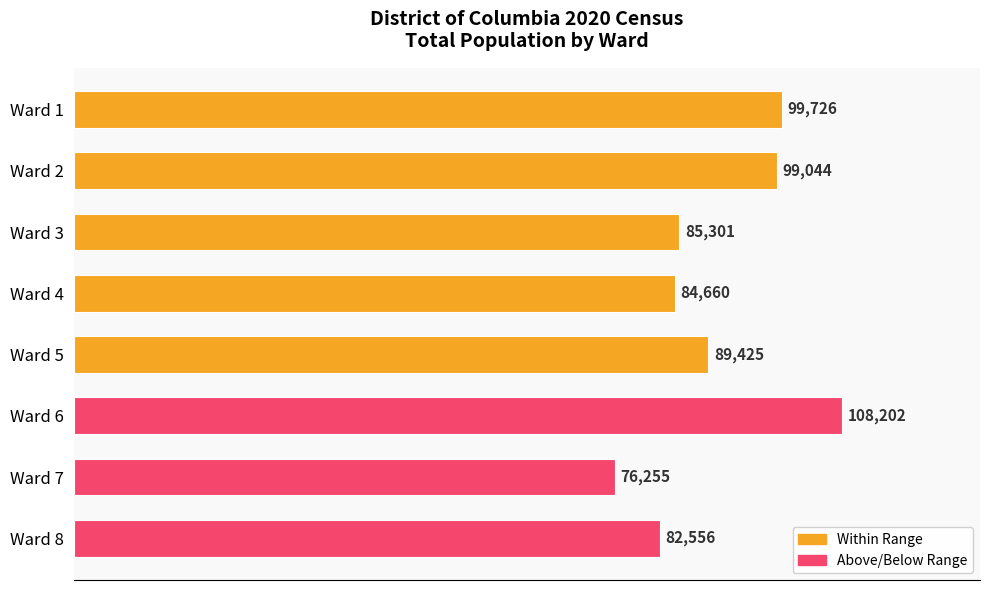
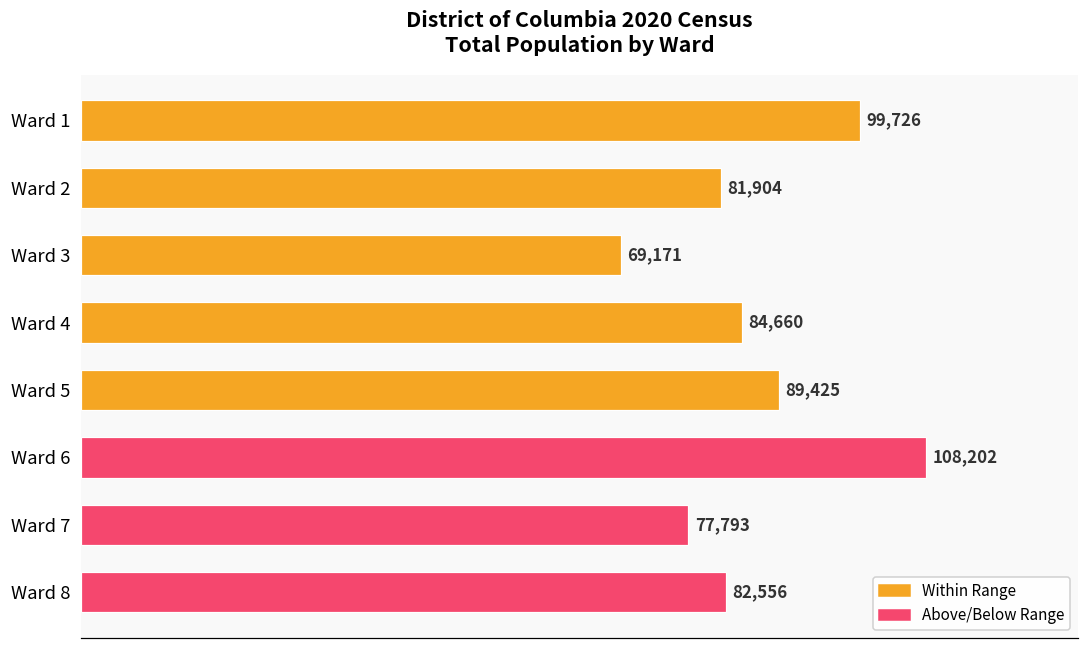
Ward 2: 99,044 -> 81,904
Ward 3: 85,301 -> 69,171
Ward 7: 76,255 -> 77,793
